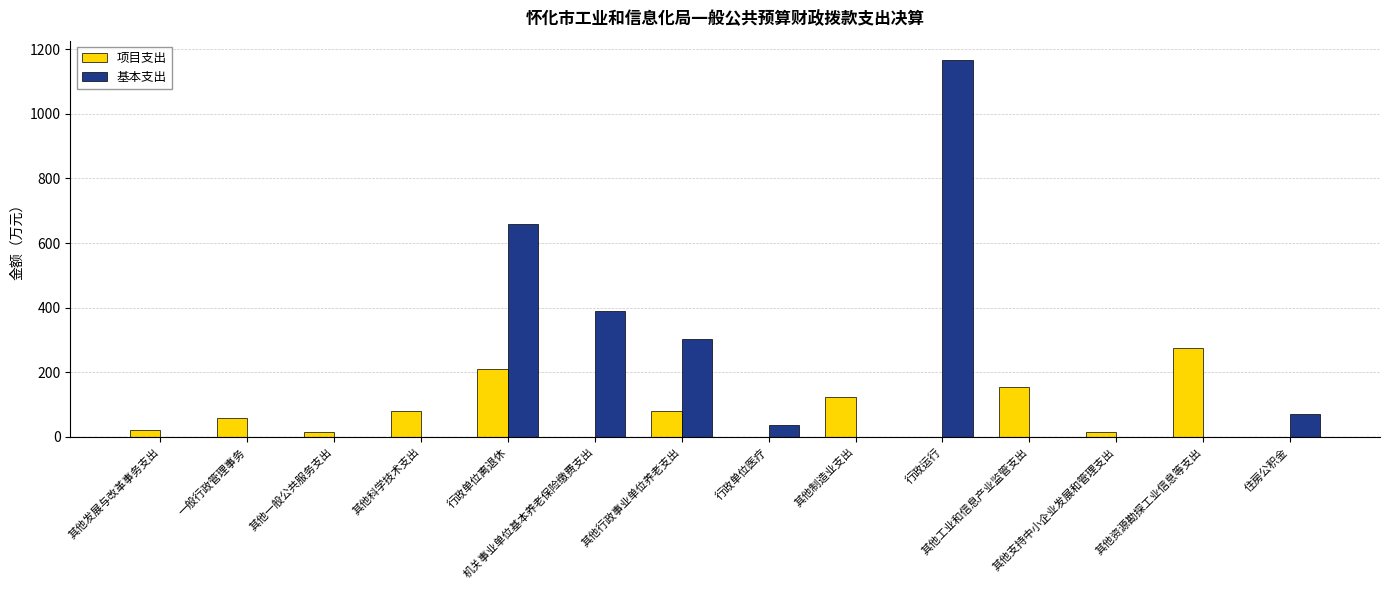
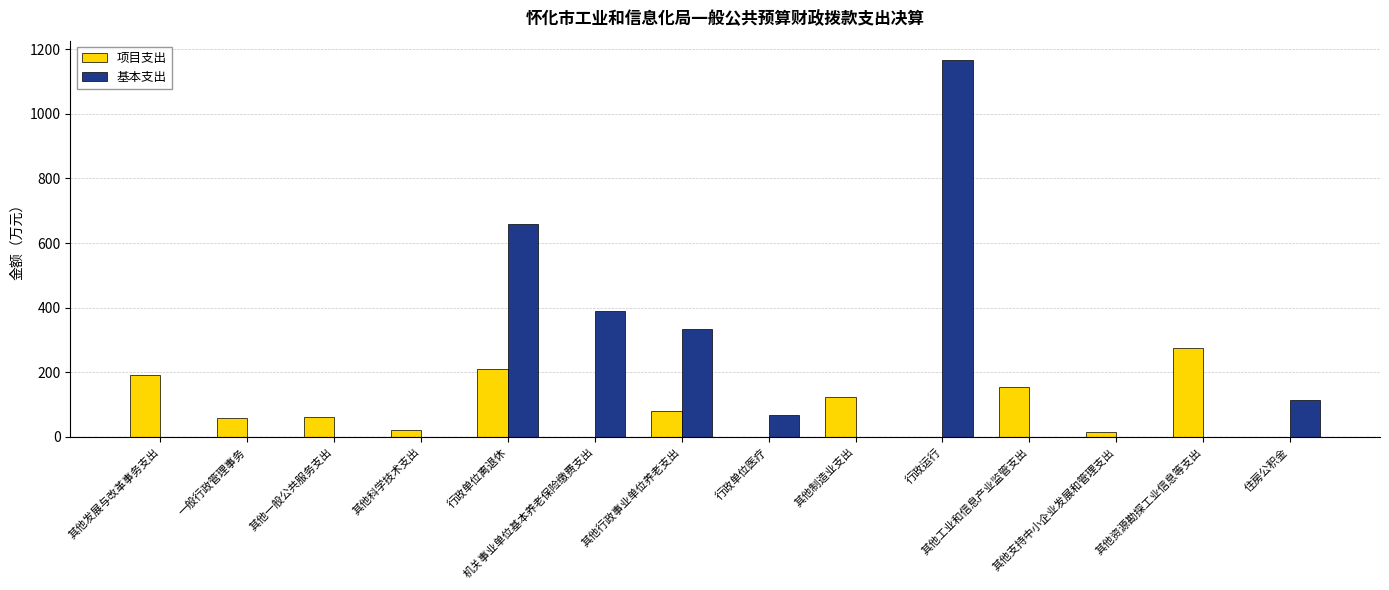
项目支出, 其他发展与改革事务支出: 20 -> 190
项目支出, 其他一般公共服务支出: 10 -> 60
项目支出, 其他科学技术支出: 80 -> 20
基本支出, 其他行政事业单位养老支出: 300 -> 330
基本支出, 行政单位医疗: 40 -> 70
基本支出, 住房公积金: 70 -> 110
